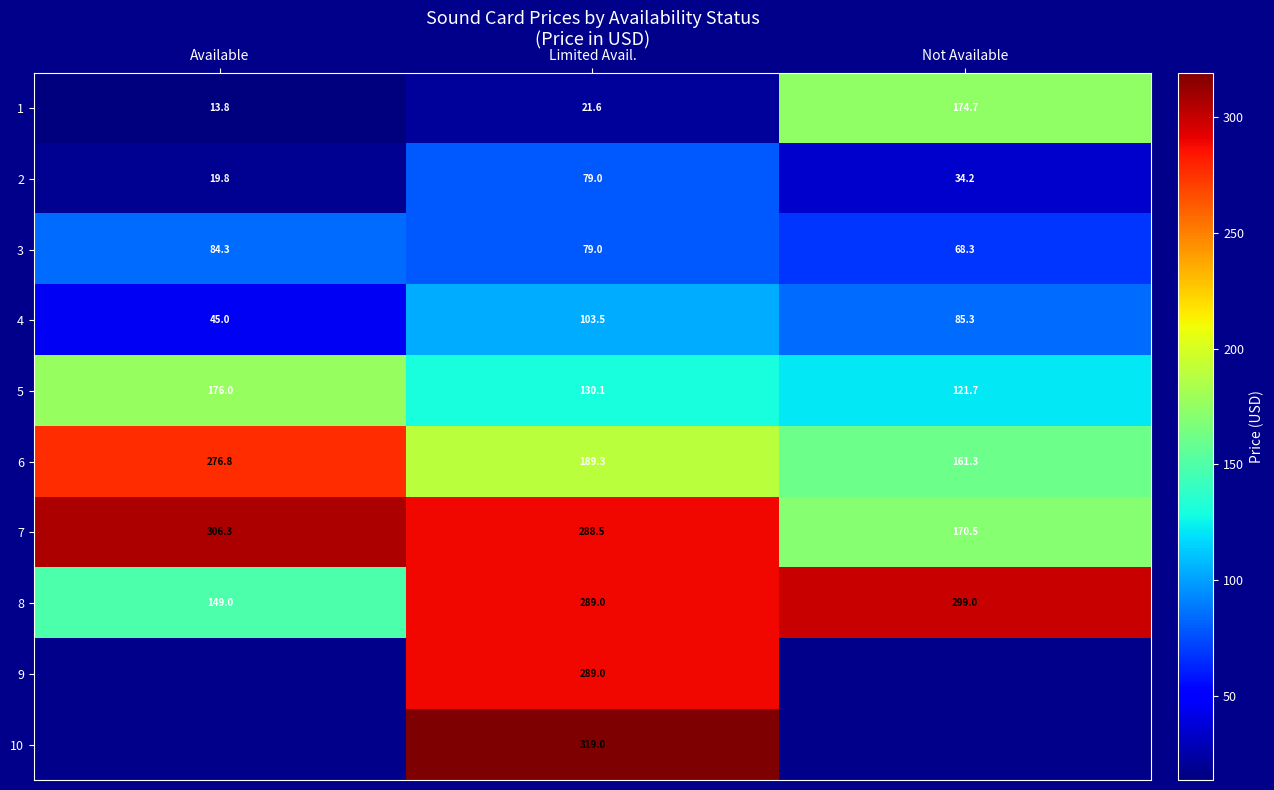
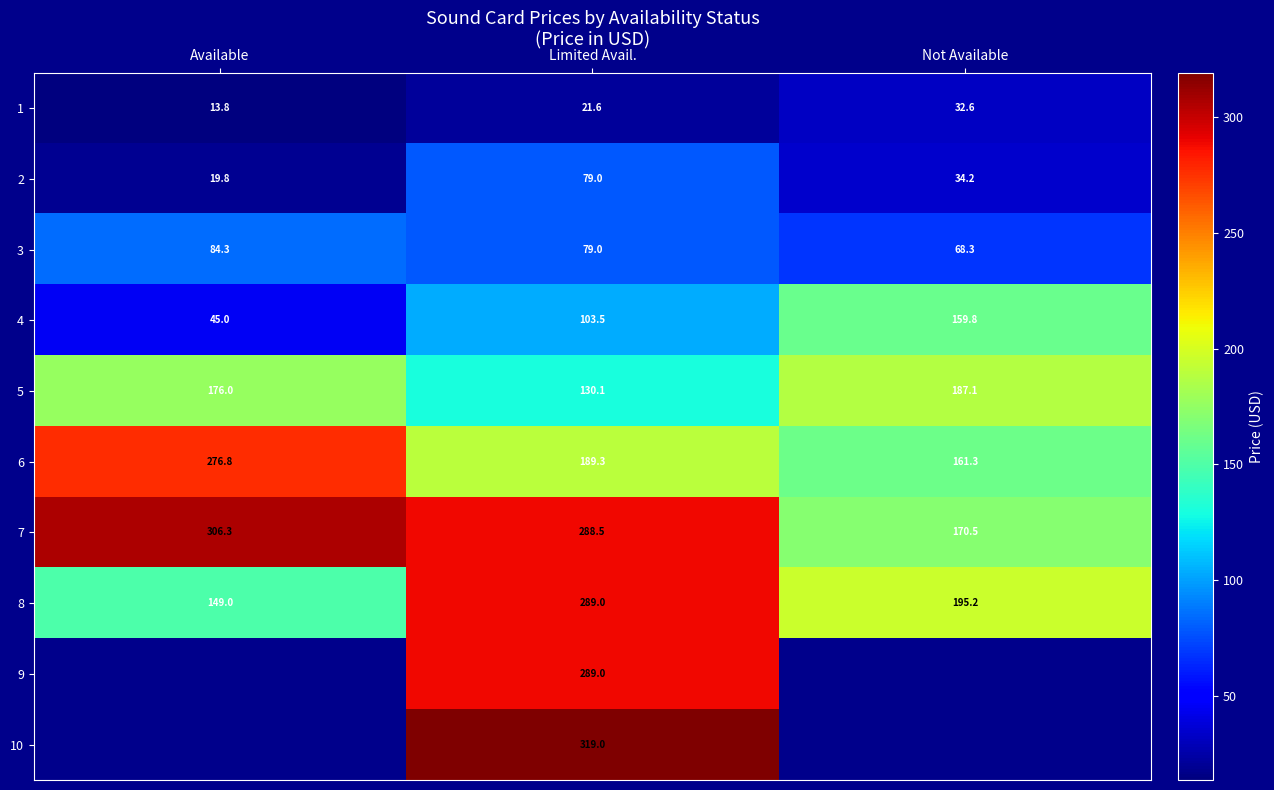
1, Not Available: 174.7 -> 32.6
4, Not Available: 85.3 -> 159.8
5, Not Available: 121.7 -> 187.1
8, Not Available: 299.0 -> 195.2
